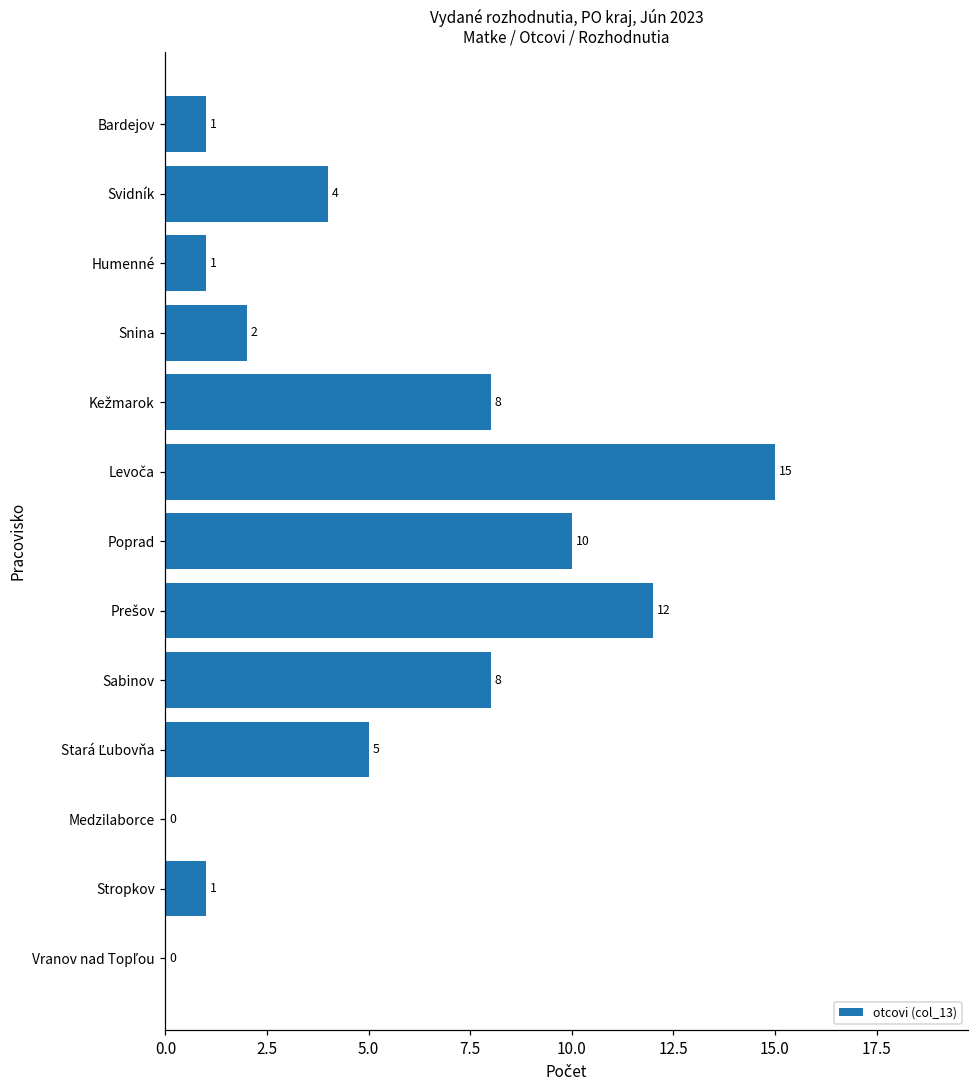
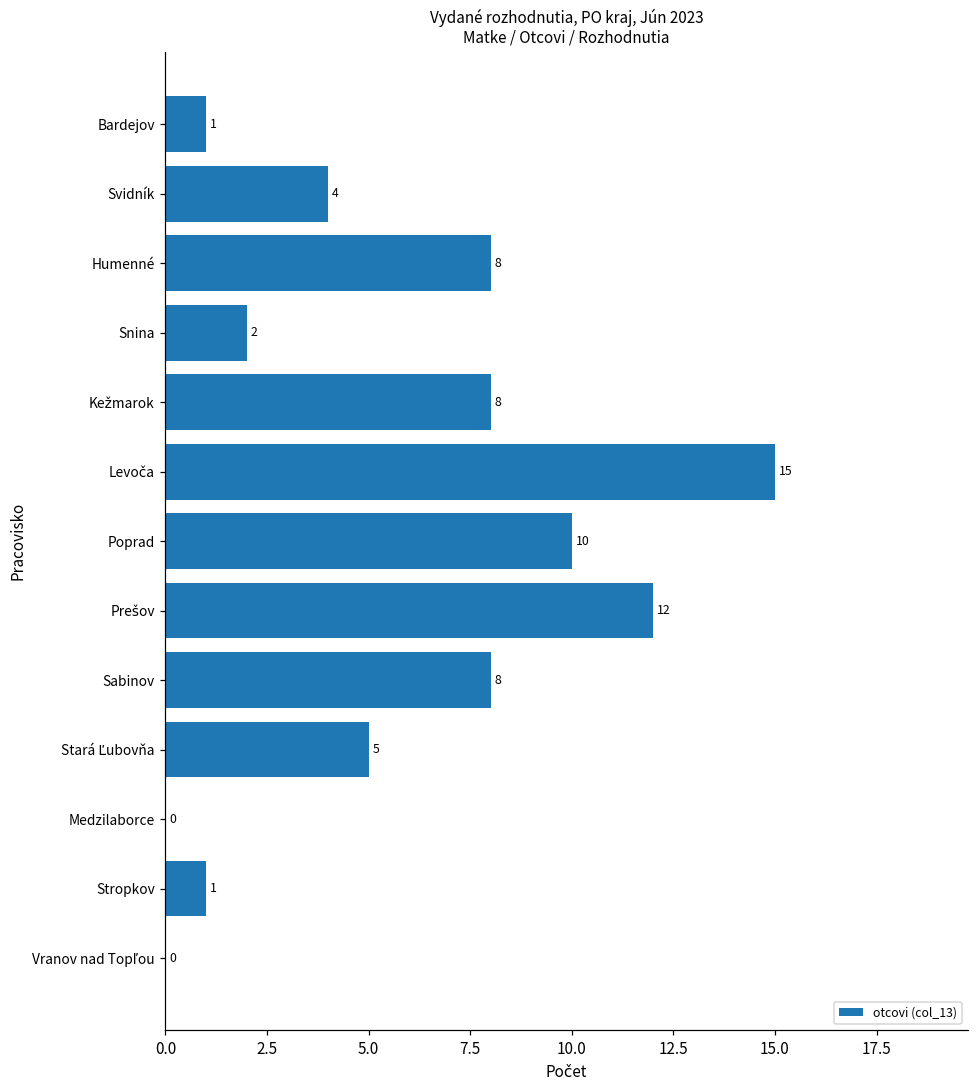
Humenné: 1 -> 8
